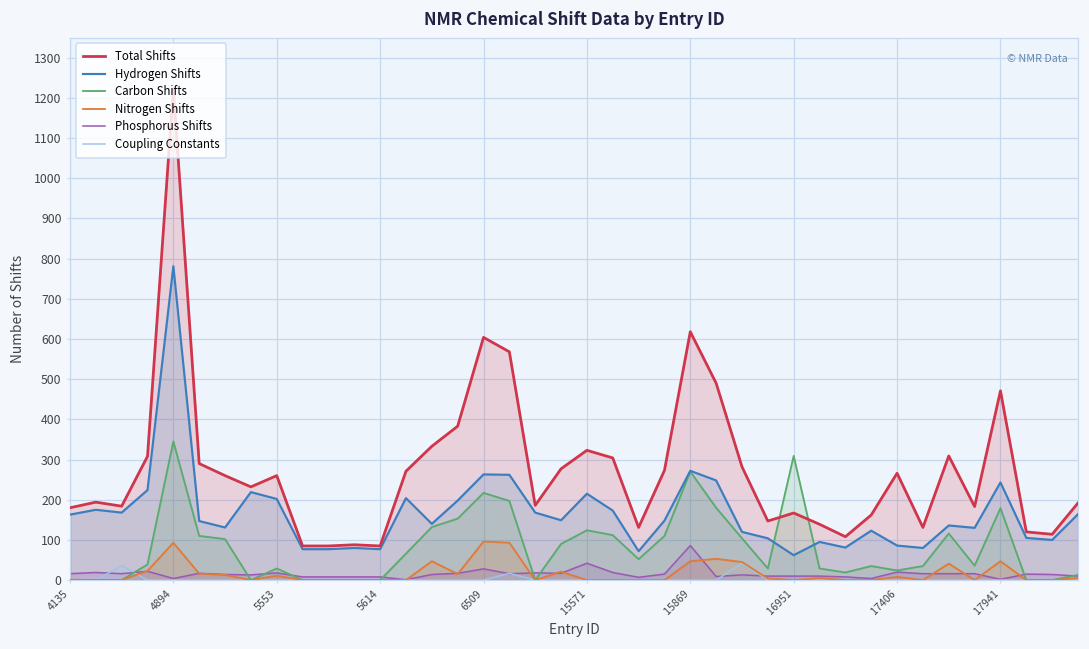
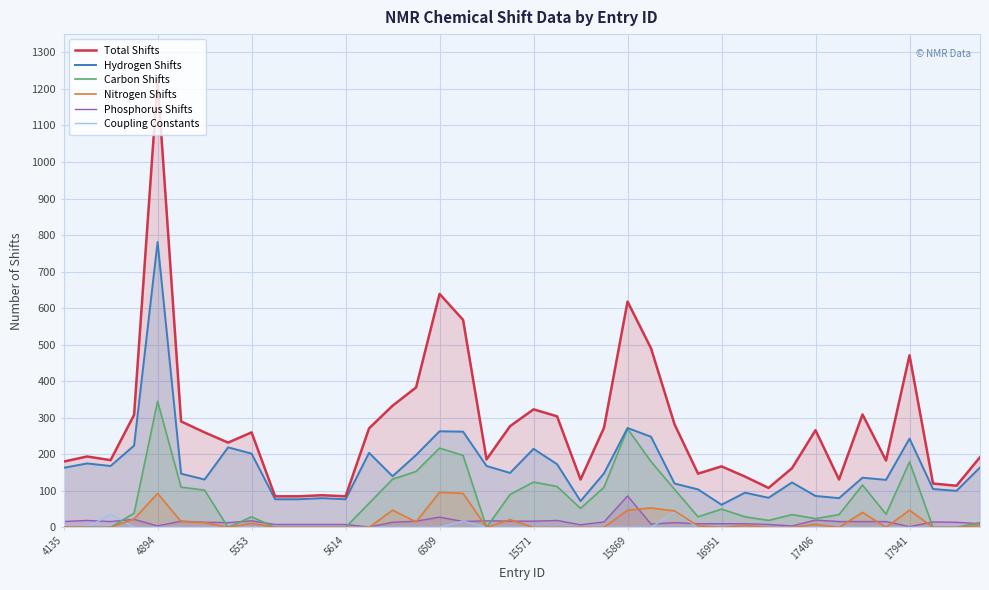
Total Shifts, 6509: 600 -> 640
Phosphorus Shifts, 15571: 40 -> 20
Carbon Shifts, 16951: 310 -> 50
